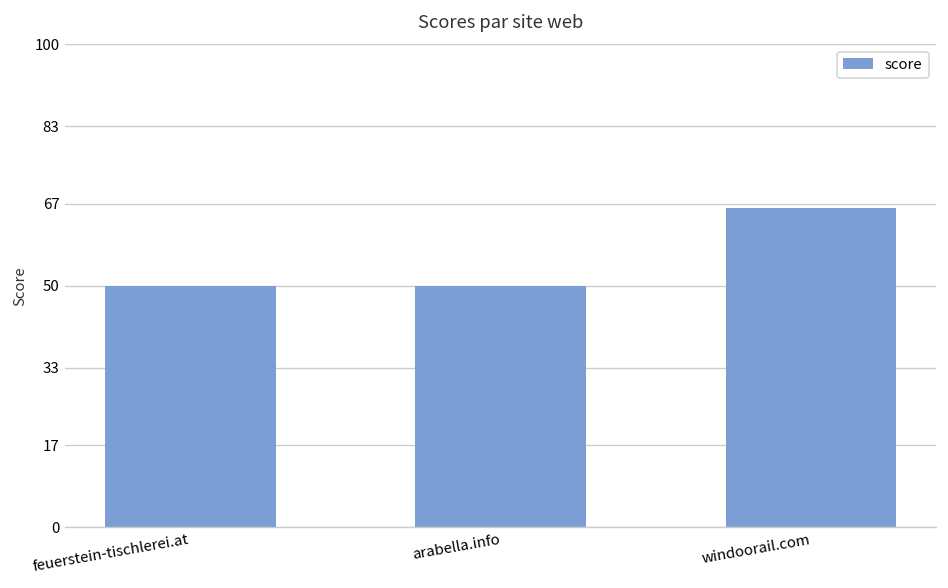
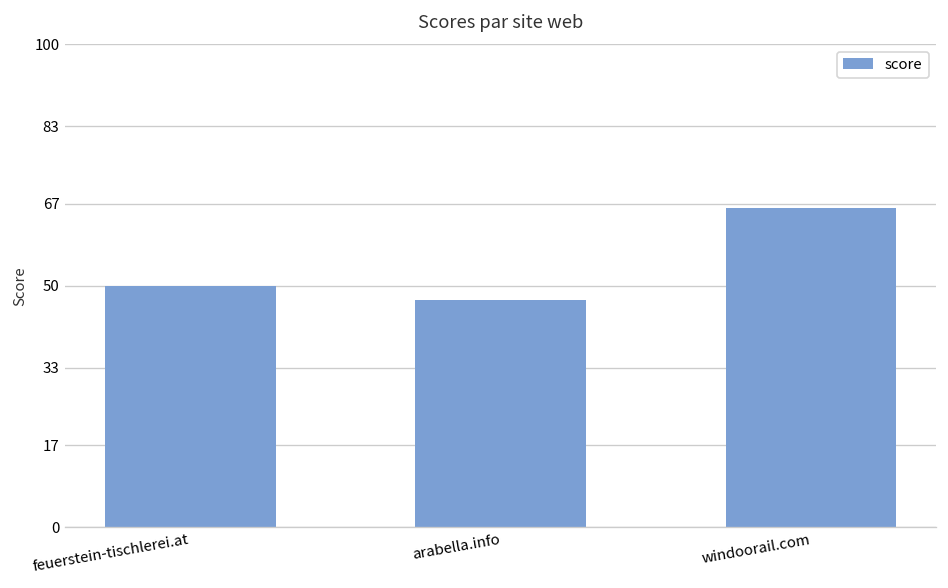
arabella.info: 50 -> 47
